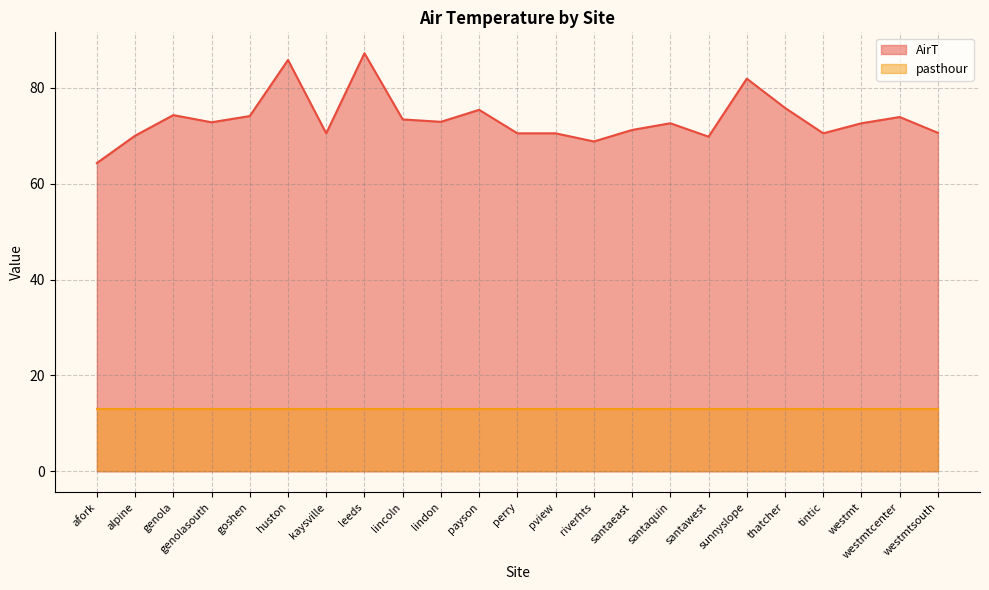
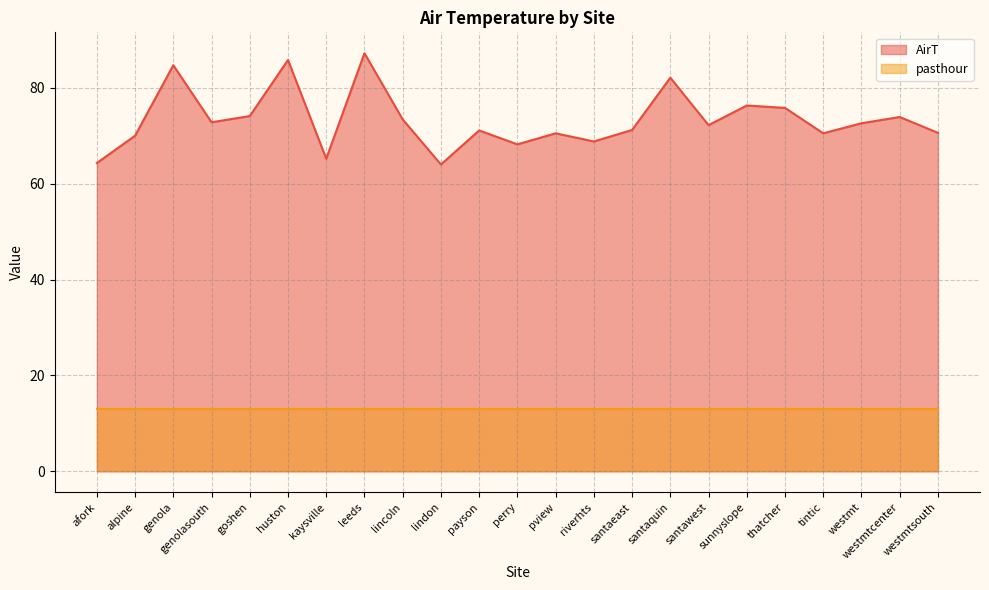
AirT, genola: 74 -> 85
AirT, kaysville: 71 -> 65
AirT, lindon: 73 -> 64
AirT, payson: 75 -> 71
AirT, perry: 71 -> 68
AirT, santaquin: 73 -> 82
AirT, santawest: 70 -> 72
AirT, sunnyslope: 82 -> 76
